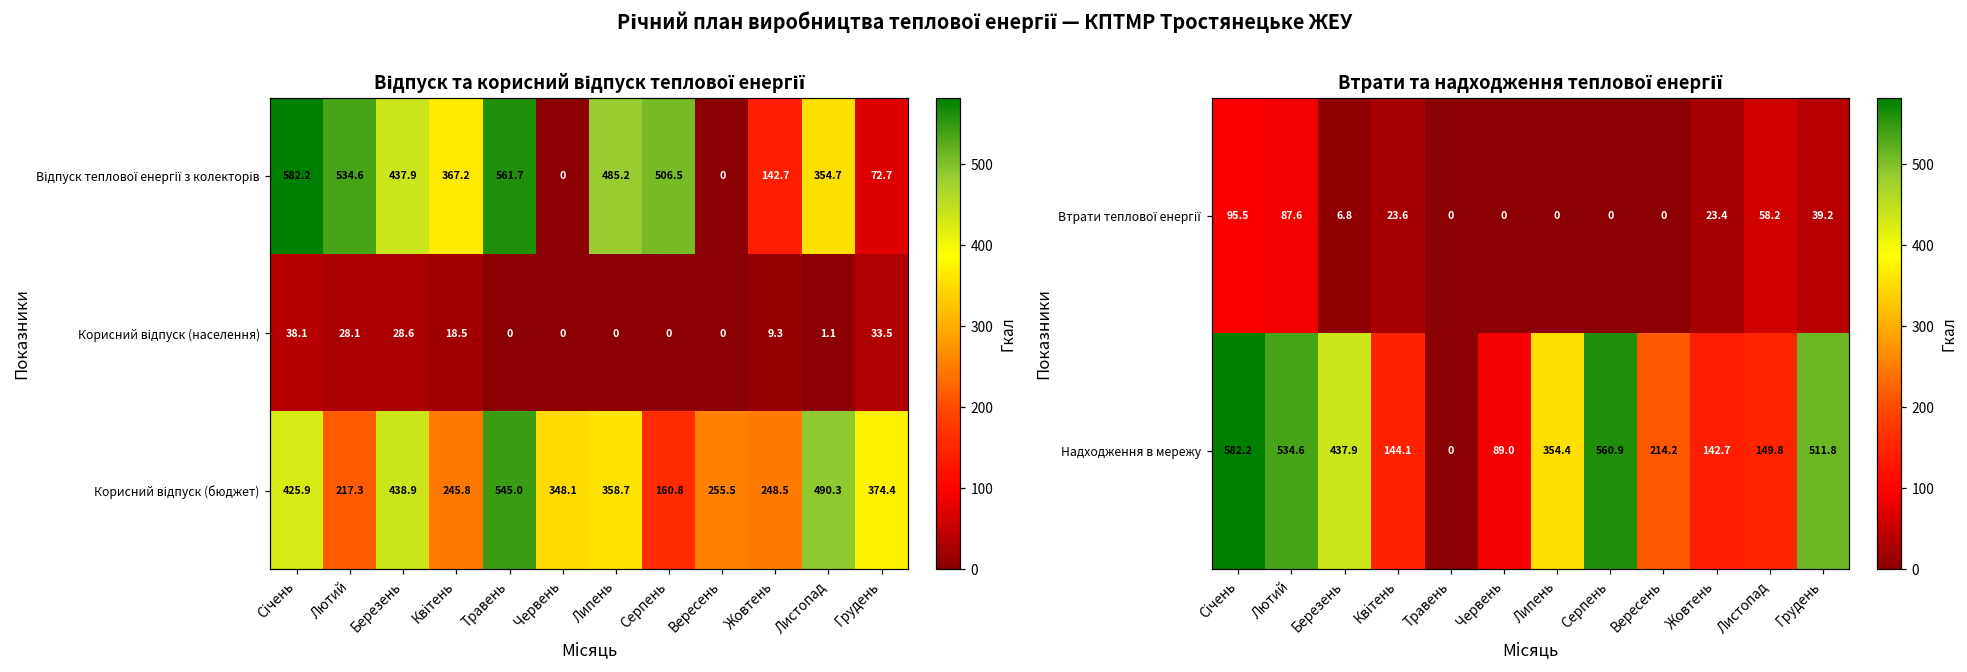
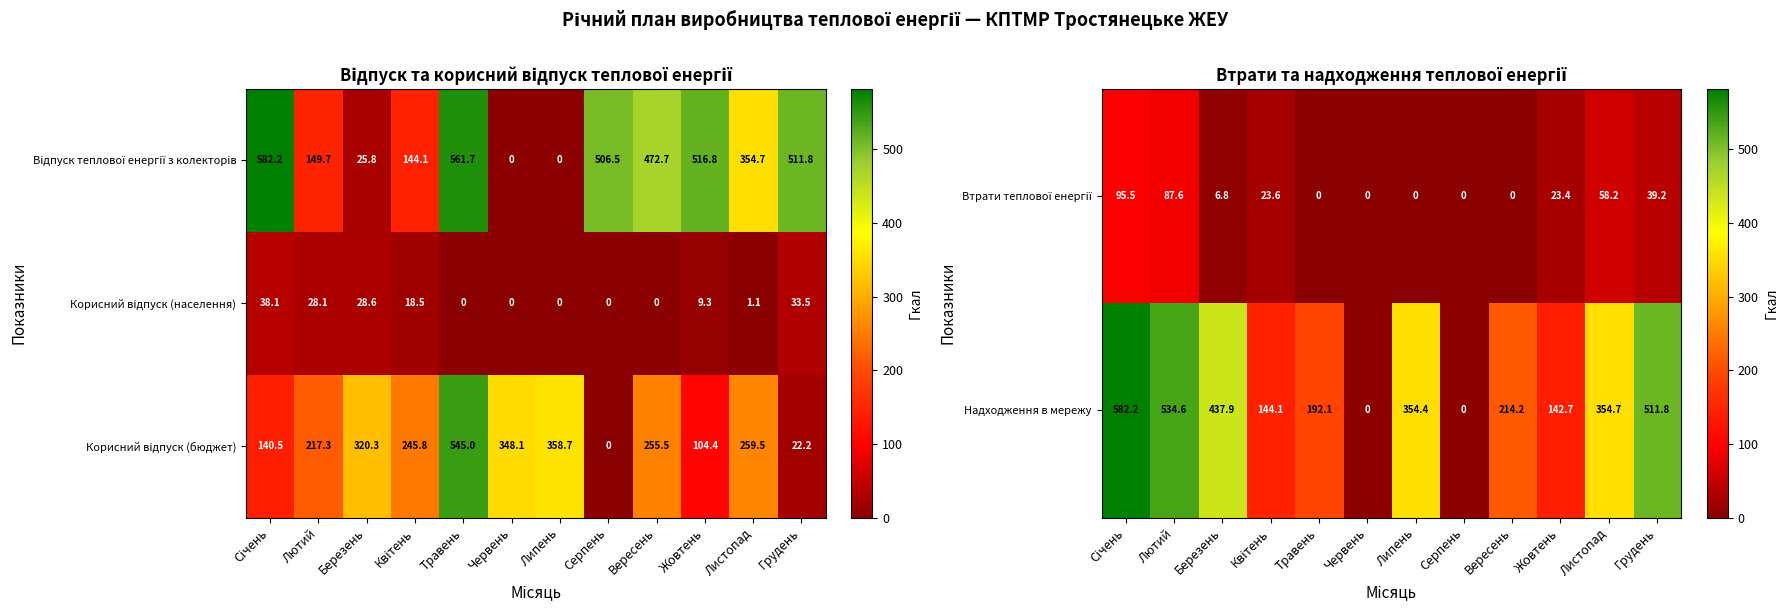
Відпуск та корисний відпуск теплової енергії, Відпуск теплової енергії з колекторів, Лютий: 534.6 -> 149.7
Відпуск та корисний відпуск теплової енергії, Відпуск теплової енергії з колекторів, Березень: 437.9 -> 25.8
Відпуск та корисний відпуск теплової енергії, Відпуск теплової енергії з колекторів, Квітень: 367.2 -> 144.1
Відпуск та корисний відпуск теплової енергії, Відпуск теплової енергії з колекторів, Липень: 485.2 -> 0
Відпуск та корисний відпуск теплової енергії, Відпуск теплової енергії з колекторів, Вересень: 0 -> 472.7
Відпуск та корисний відпуск теплової енергії, Відпуск теплової енергії з колекторів, Жовтень: 142.7 -> 516.8
Відпуск та корисний відпуск теплової енергії, Відпуск теплової енергії з колекторів, Грудень: 72.7 -> 511.8
Відпуск та корисний відпуск теплової енергії, Корисний відпуск (бюджет), Січень: 425.9 -> 140.5
Відпуск та корисний відпуск теплової енергії, Корисний відпуск (бюджет), Березень: 438.9 -> 320.3
Відпуск та корисний відпуск теплової енергії, Корисний відпуск (бюджет), Серпень: 160.8 -> 0
Відпуск та корисний відпуск теплової енергії, Корисний відпуск (бюджет), Жовтень: 248.5 -> 104.4
Відпуск та корисний відпуск теплової енергії, Корисний відпуск (бюджет), Листопад: 490.3 -> 259.5
Відпуск та корисний відпуск теплової енергії, Корисний відпуск (бюджет), Грудень: 374.4 -> 22.2
Втрати та надходження теплової енергії, Надходження в мережу, Травень: 0 -> 192.1
Втрати та надходження теплової енергії, Надходження в мережу, Червень: 89.0 -> 0
Втрати та надходження теплової енергії, Надходження в мережу, Серпень: 560.9 -> 0
Втрати та надходження теплової енергії, Надходження в мережу, Листопад: 149.8 -> 354.7
